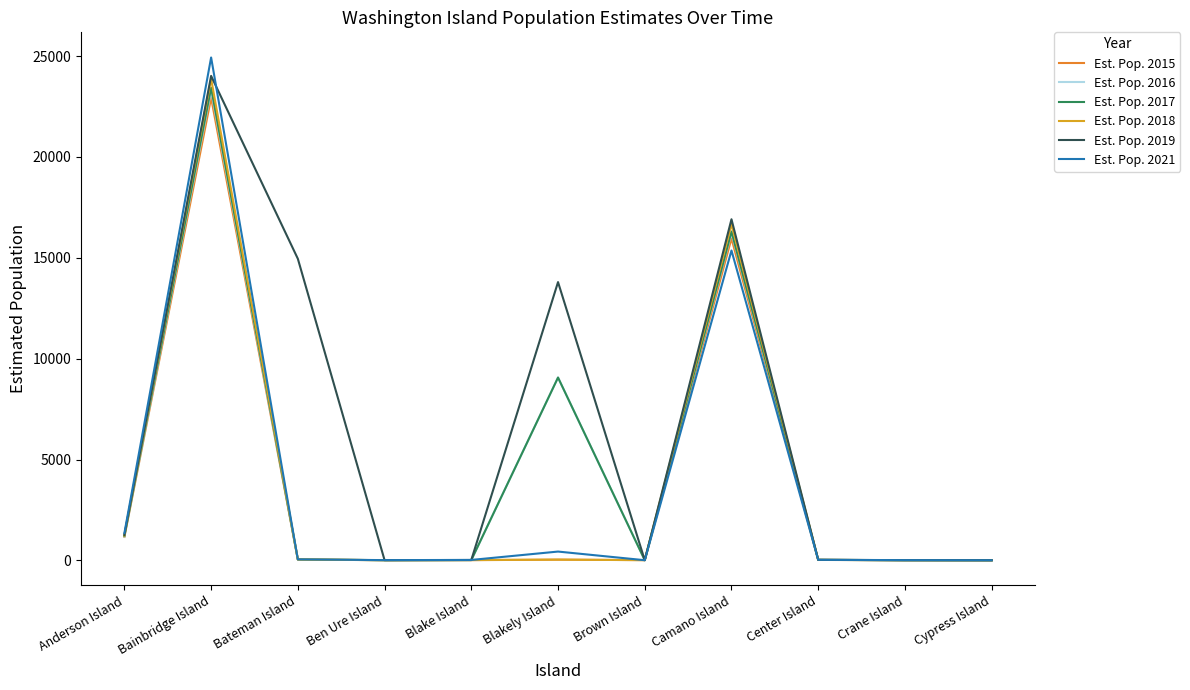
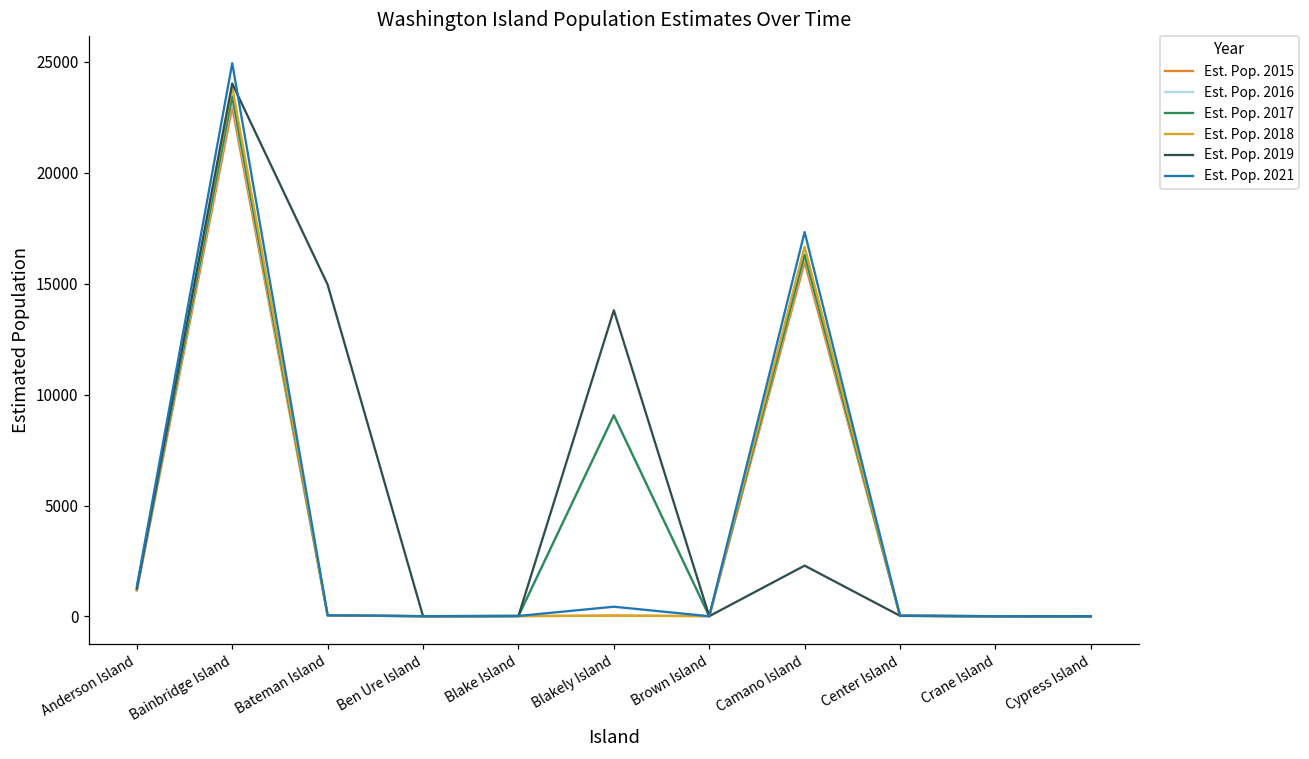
Est. Pop. 2019, Camano Island: 16900 -> 2300
Est. Pop. 2021, Camano Island: 15400 -> 17300
